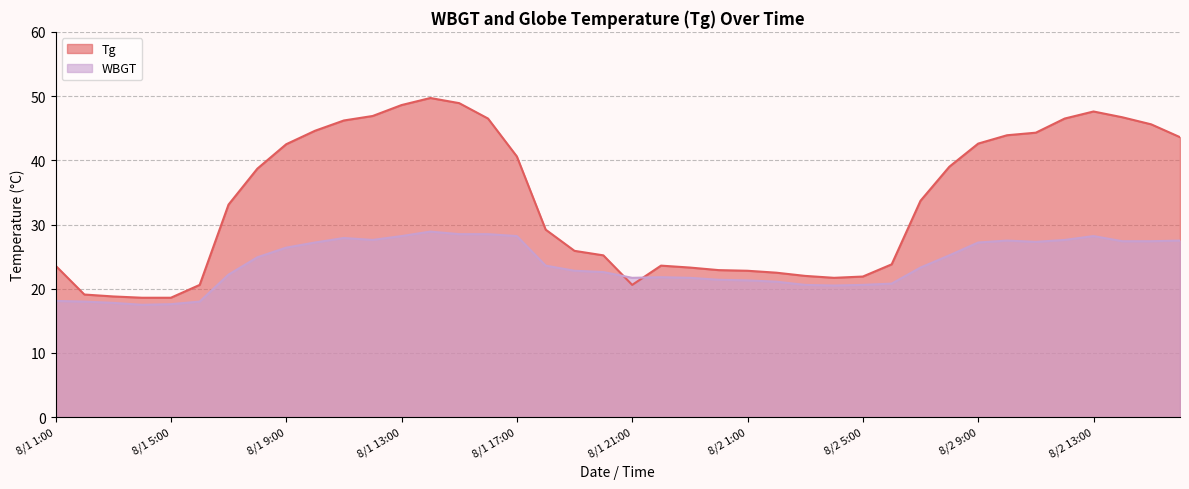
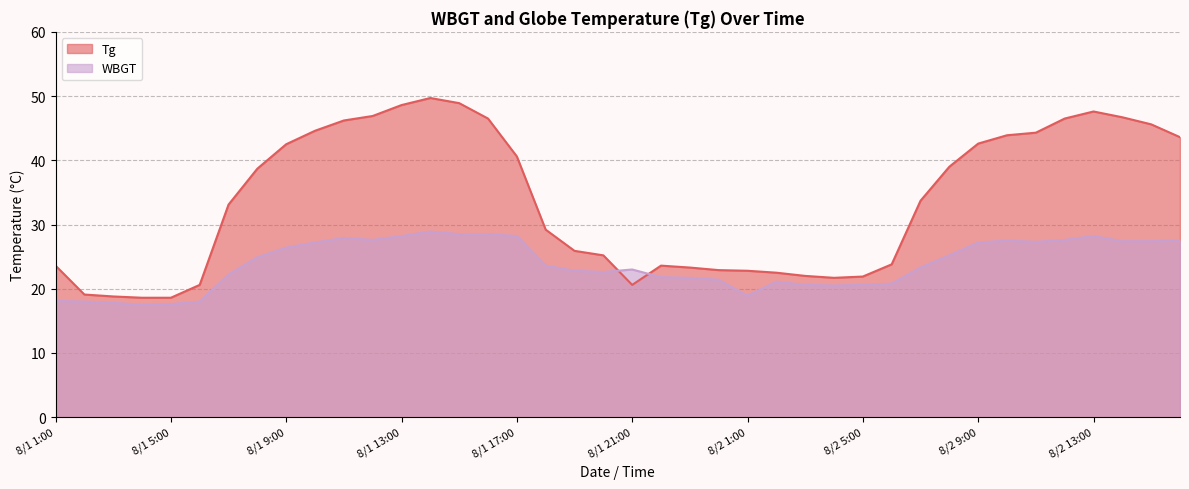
WBGT, 8/1 21:00: 22 -> 23
WBGT, 8/2 1:00: 21 -> 19
